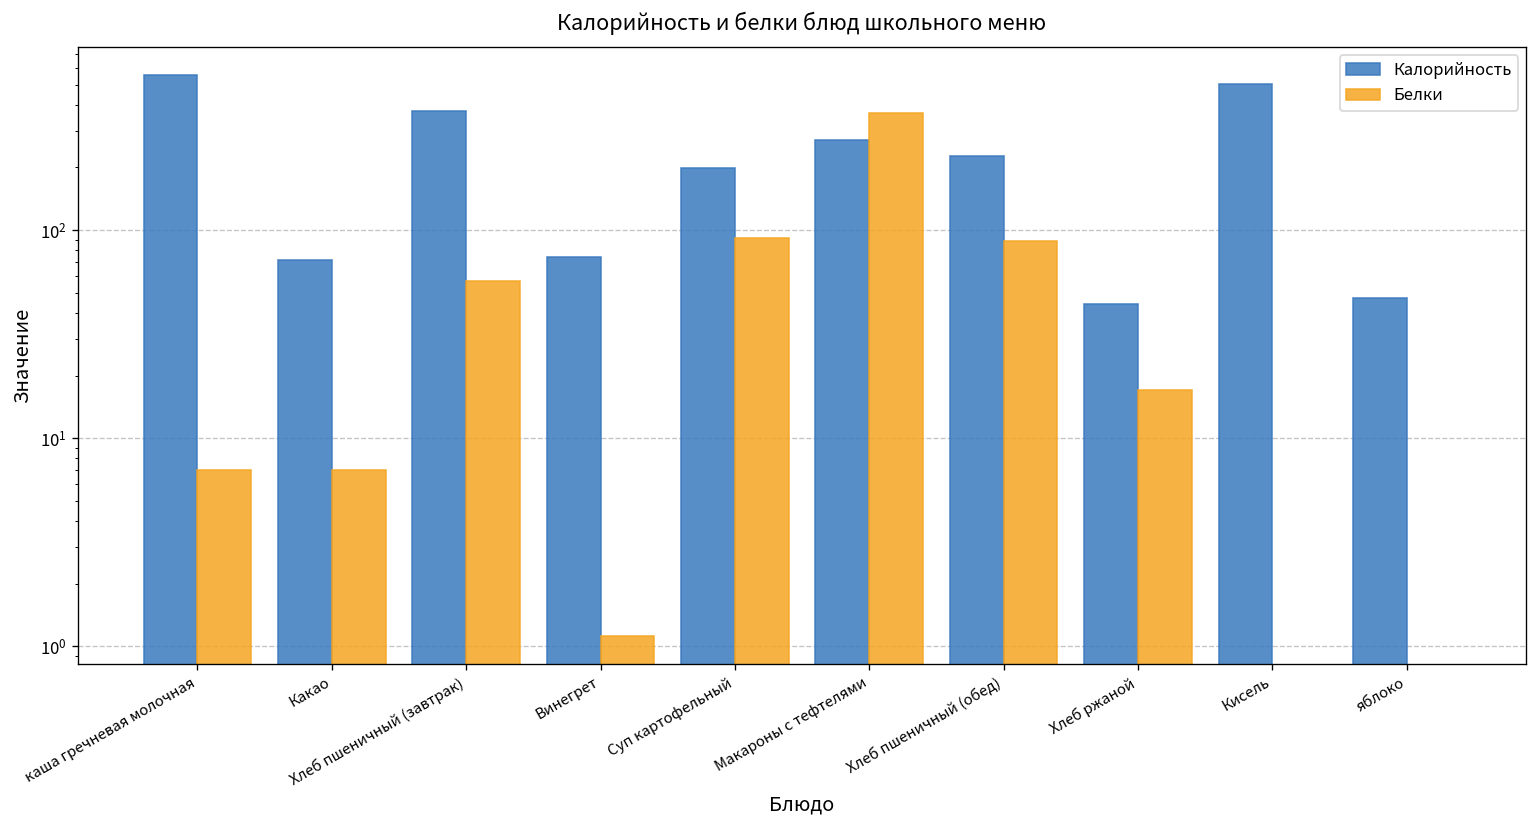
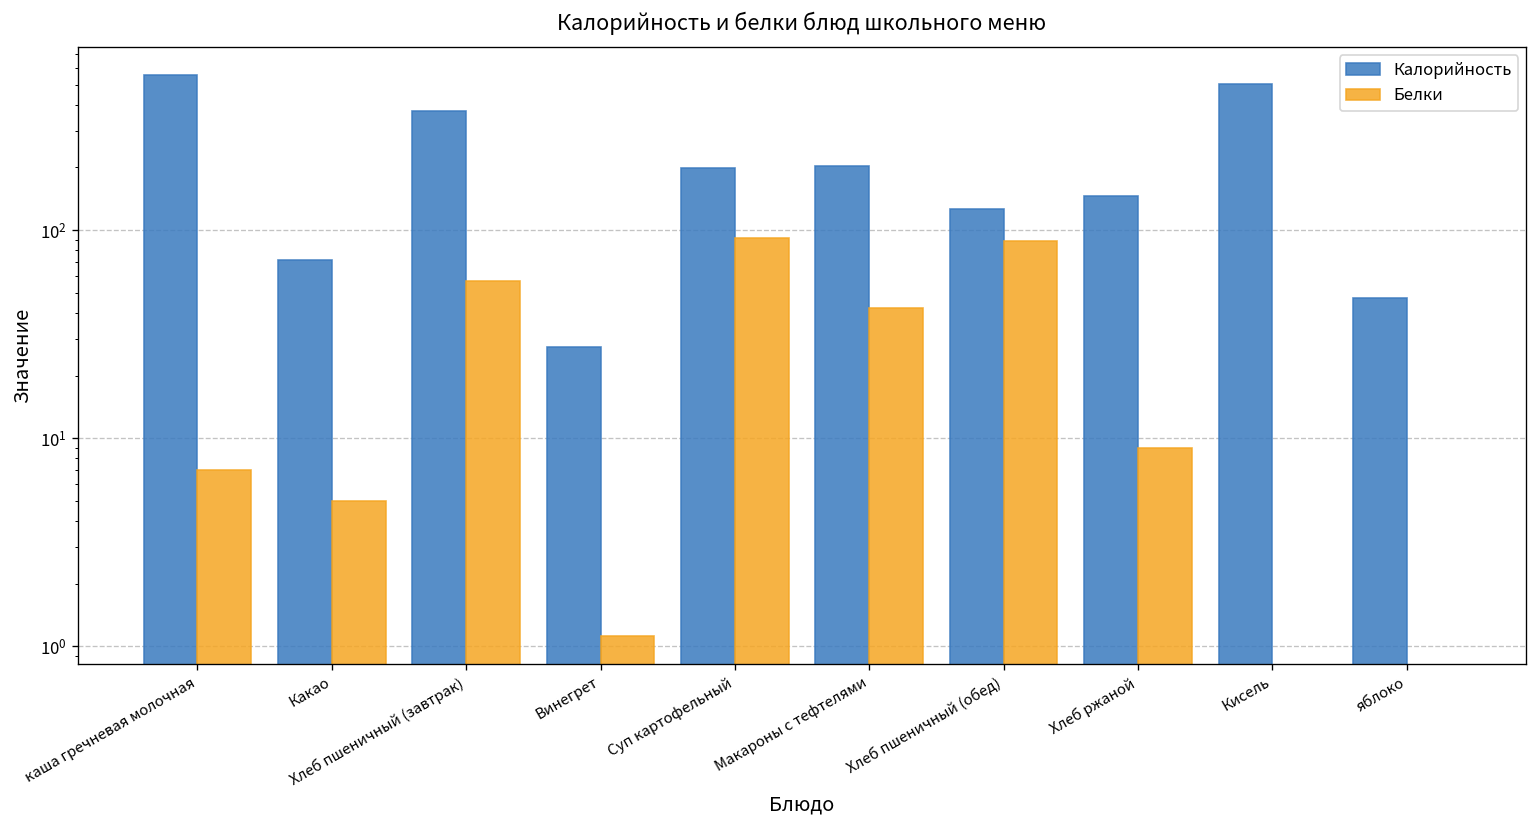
Белки, Какао: 7 -> 5
Калорийность, Винегрет: 74 -> 27
Калорийность, Макароны с тефтелями: 270 -> 200
Белки, Макароны с тефтелями: 360 -> 42
Калорийность, Хлеб пшеничный (обед): 230 -> 130
Калорийность, Хлеб ржаной: 44 -> 150
Белки, Хлеб ржаной: 17 -> 9
